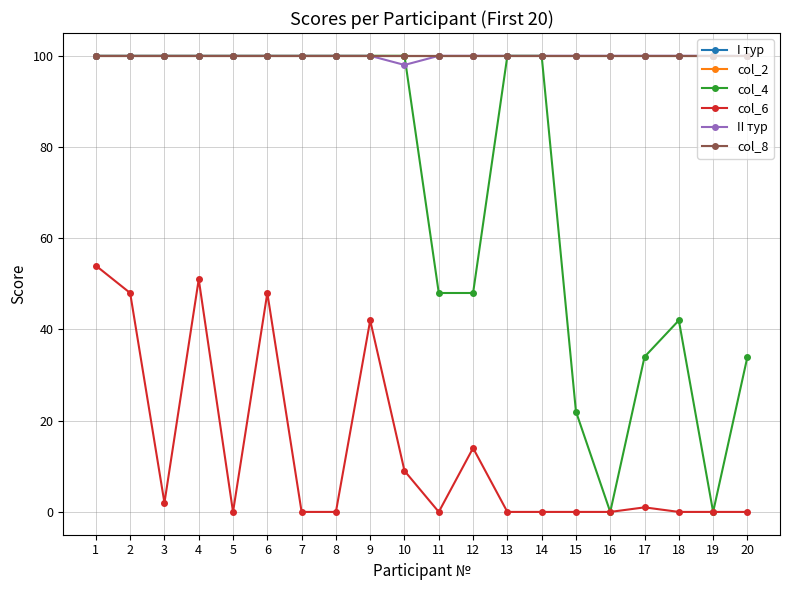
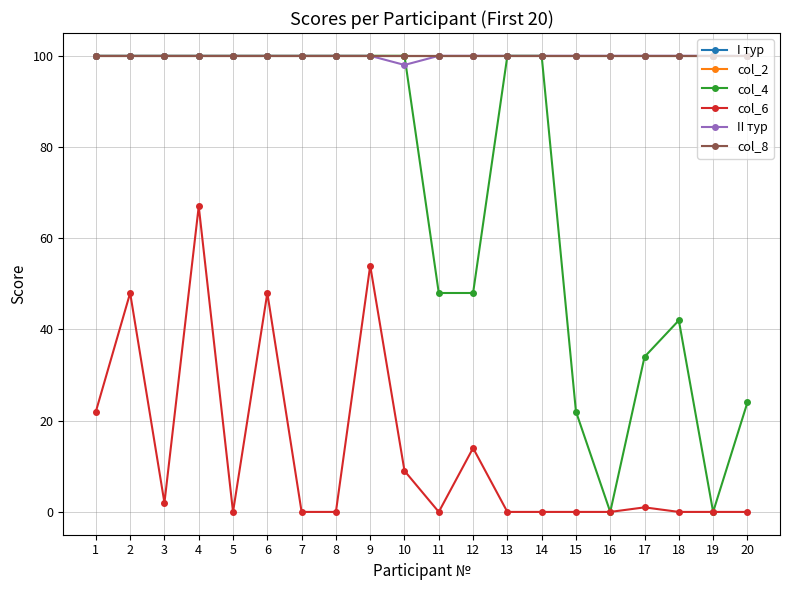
col_6, 1: 54 -> 22
col_6, 4: 51 -> 67
col_6, 9: 42 -> 54
col_4, 20: 34 -> 24
